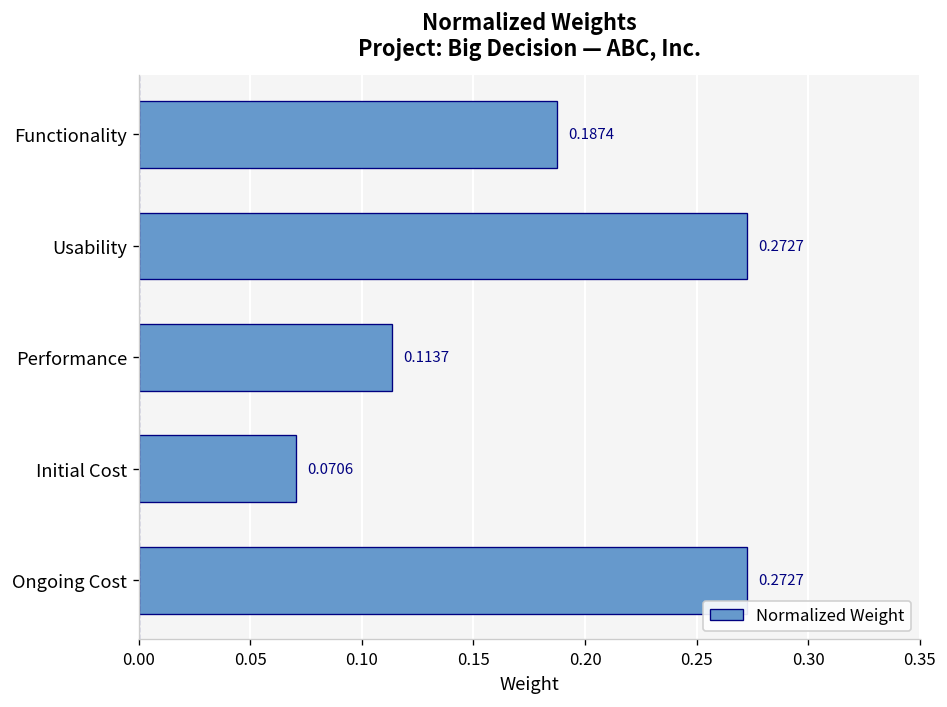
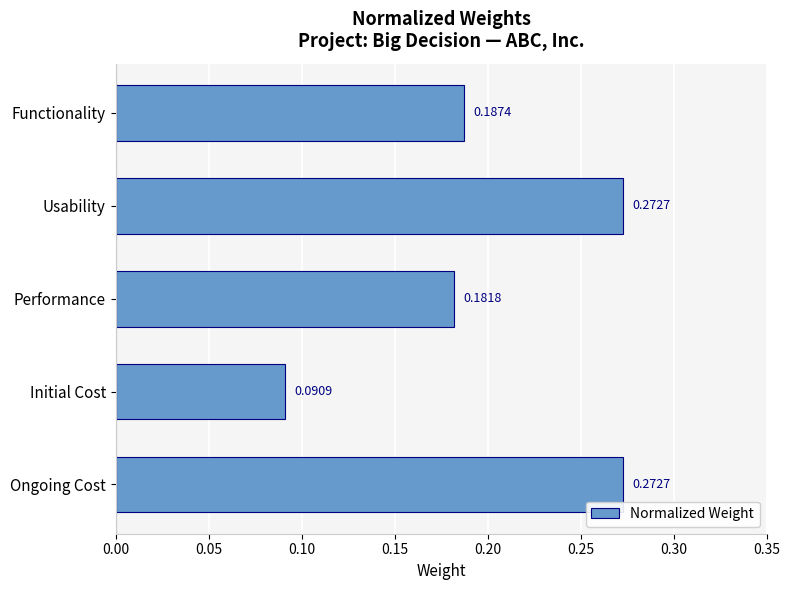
Performance: 0.1137 -> 0.1818
Initial Cost: 0.0706 -> 0.0909
